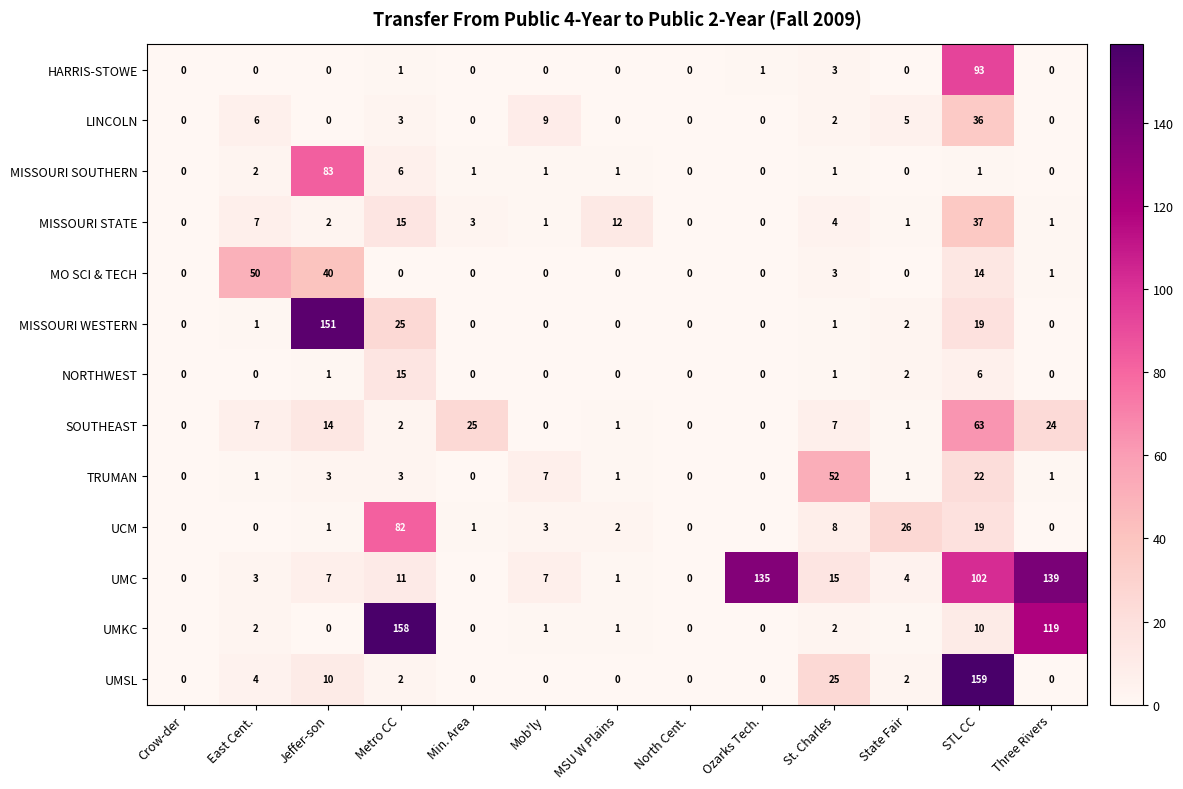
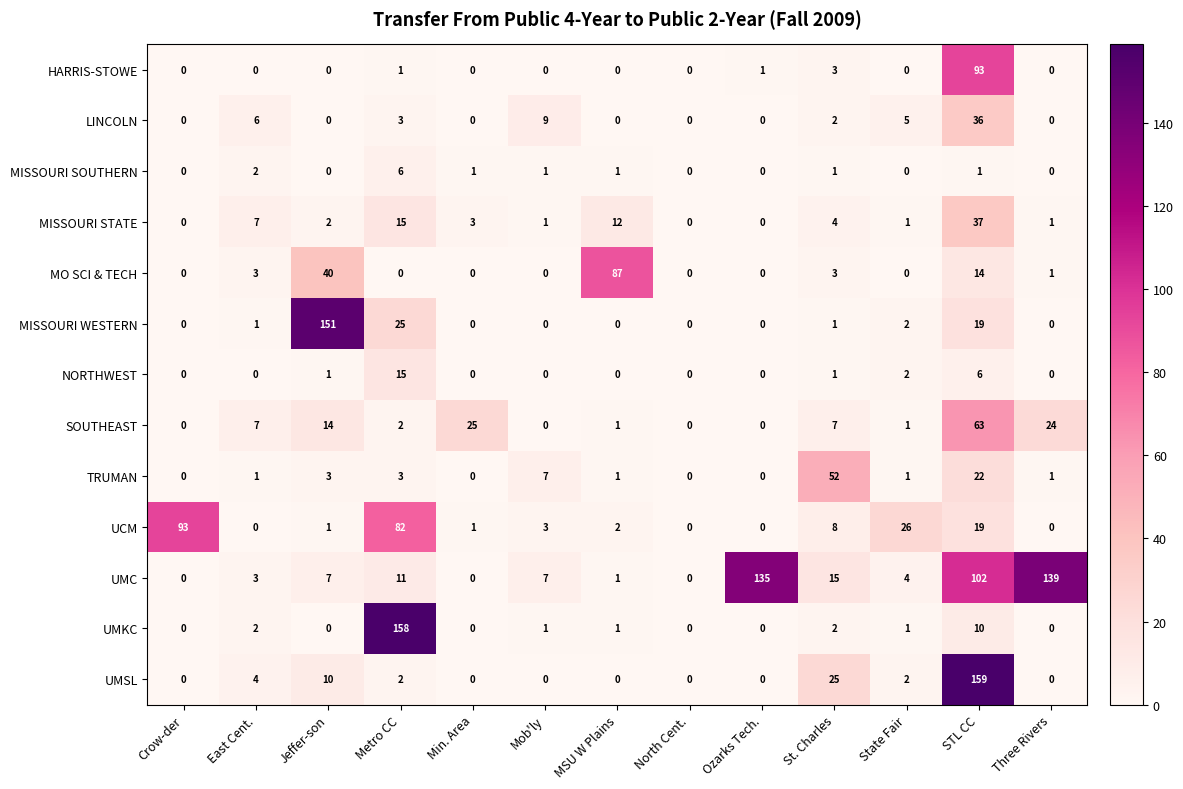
MISSOURI SOUTHERN, Jeffer-son: 83 -> 0
MO SCI & TECH, East Cent.: 50 -> 3
MO SCI & TECH, MSU W Plains: 0 -> 87
UCM, Crow-der: 0 -> 93
UMKC, Three Rivers: 119 -> 0
